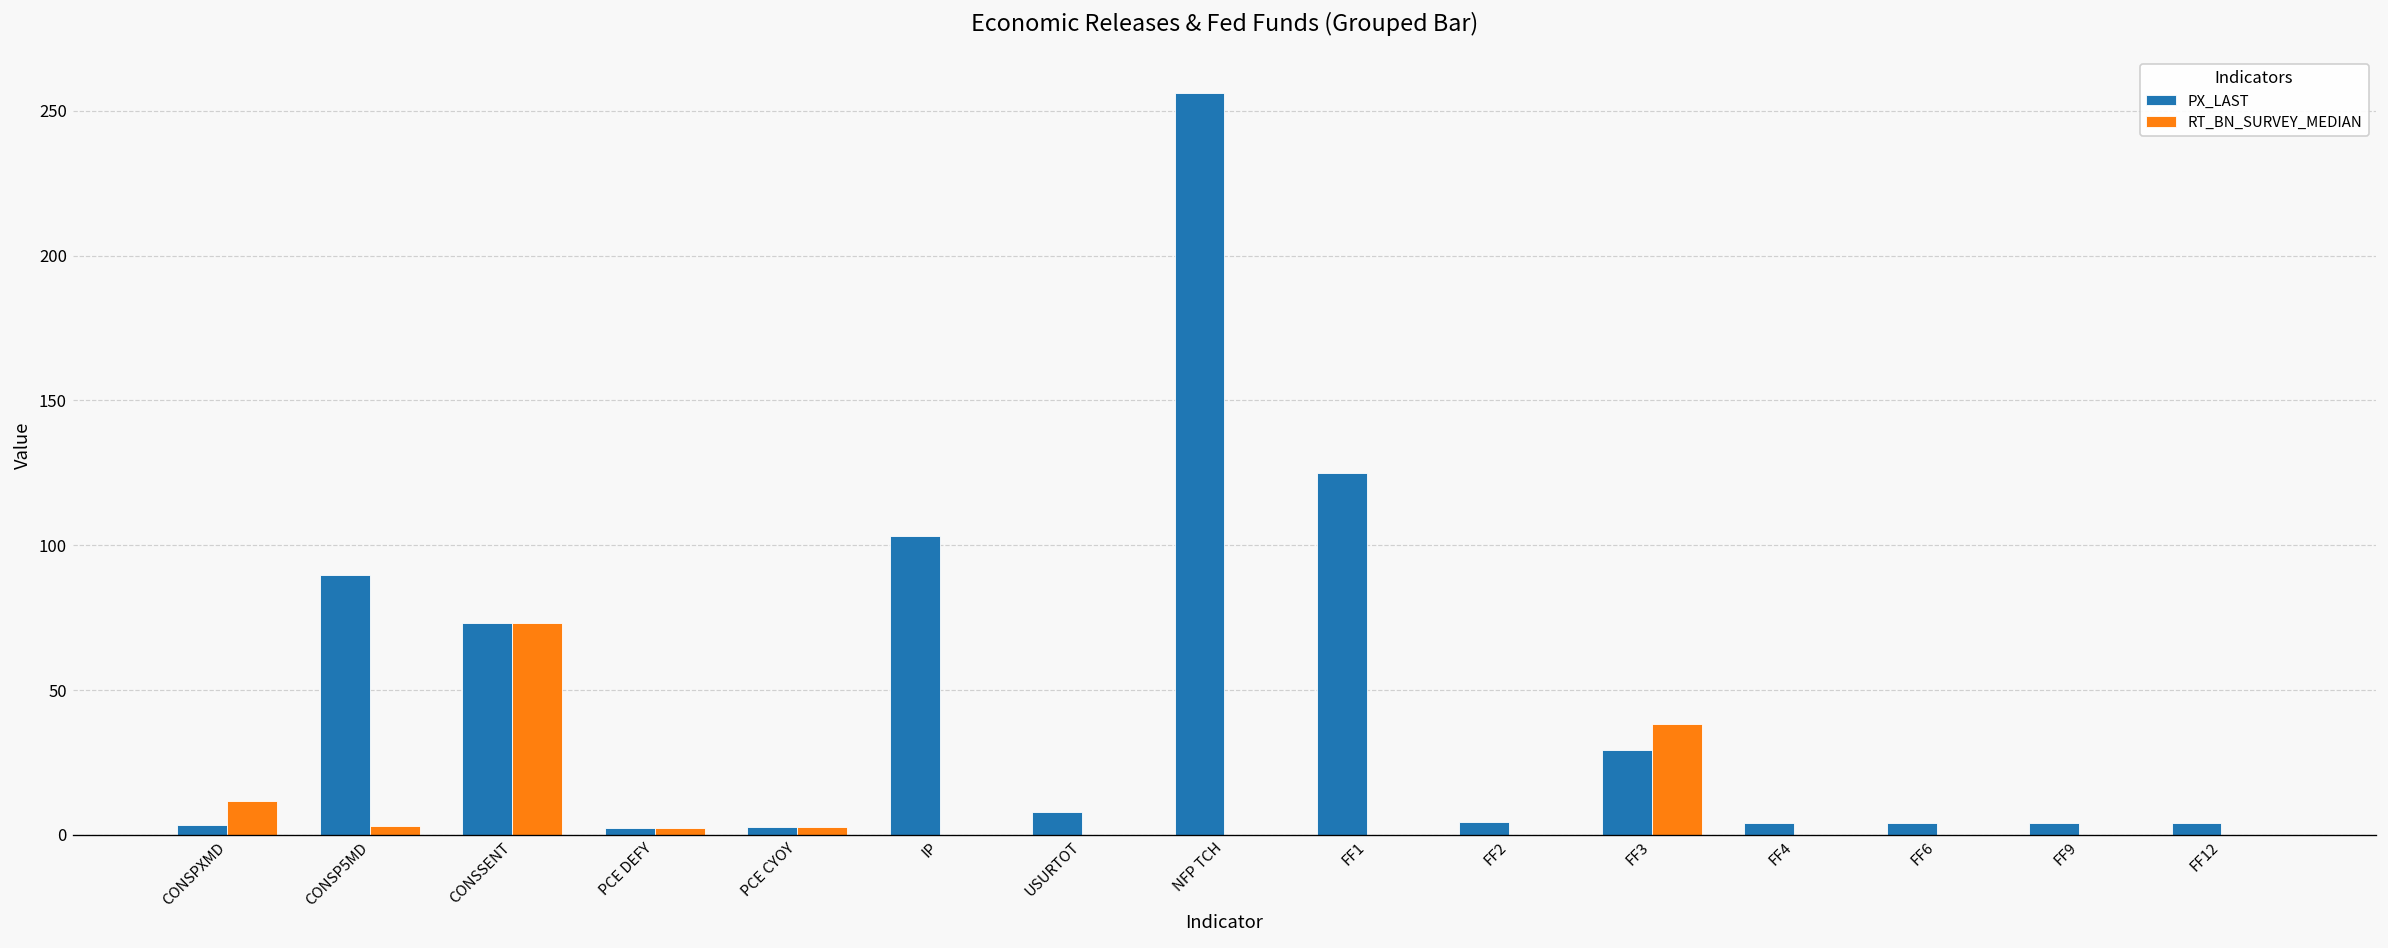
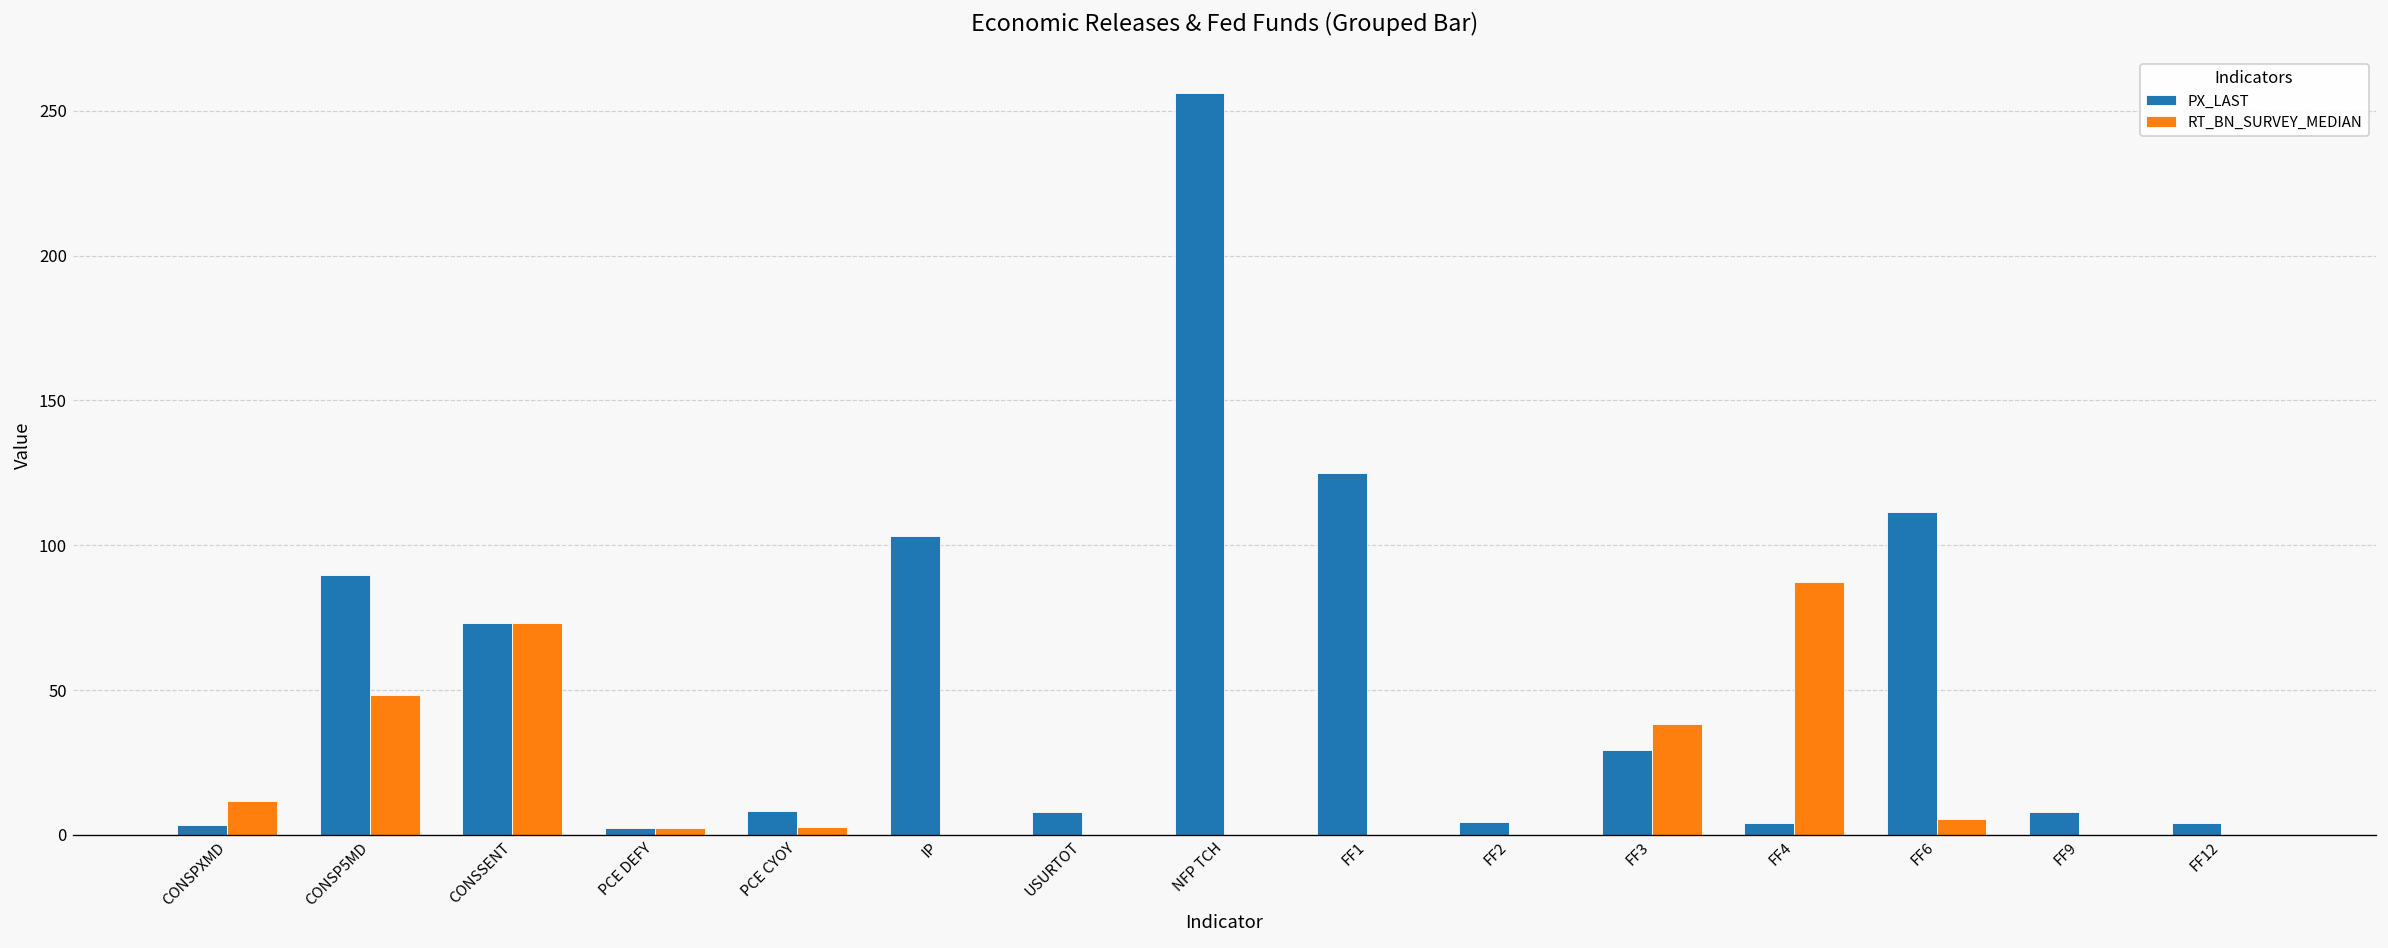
RT_BN_SURVEY_MEDIAN, CONSP5MD: 3 -> 48
PX_LAST, PCE CYOY: 3 -> 8
RT_BN_SURVEY_MEDIAN, FF4: 0 -> 87
PX_LAST, FF6: 4 -> 112
RT_BN_SURVEY_MEDIAN, FF6: 0 -> 6
PX_LAST, FF9: 4 -> 8
